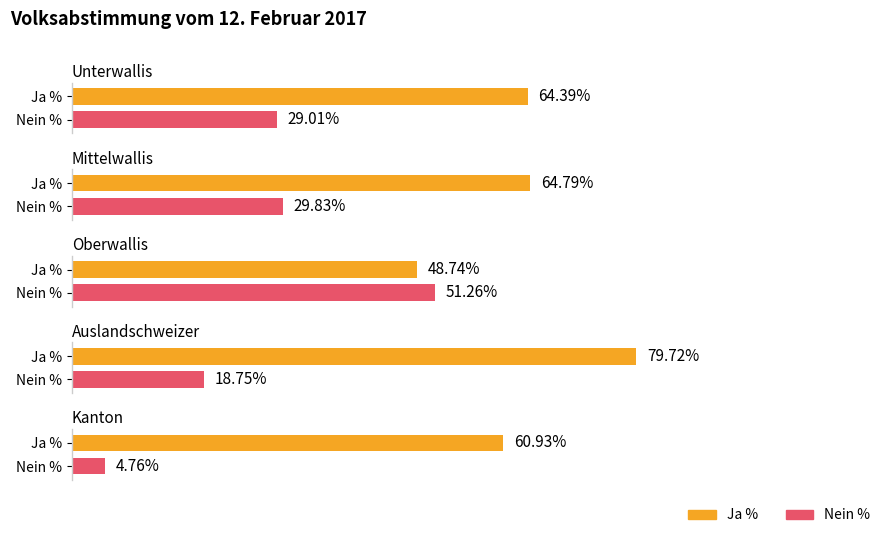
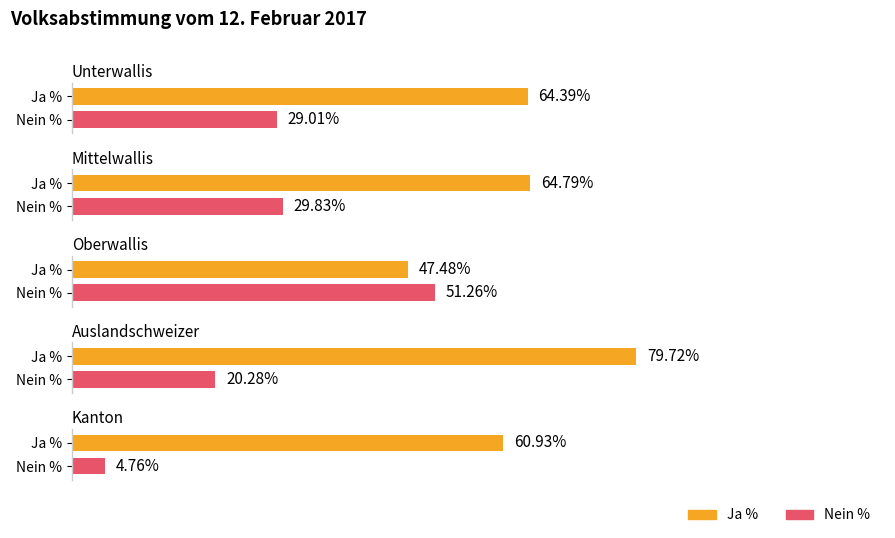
Oberwallis, Ja %: 48.74% -> 47.48%
Auslandschweizer, Nein %: 18.75% -> 20.28%
